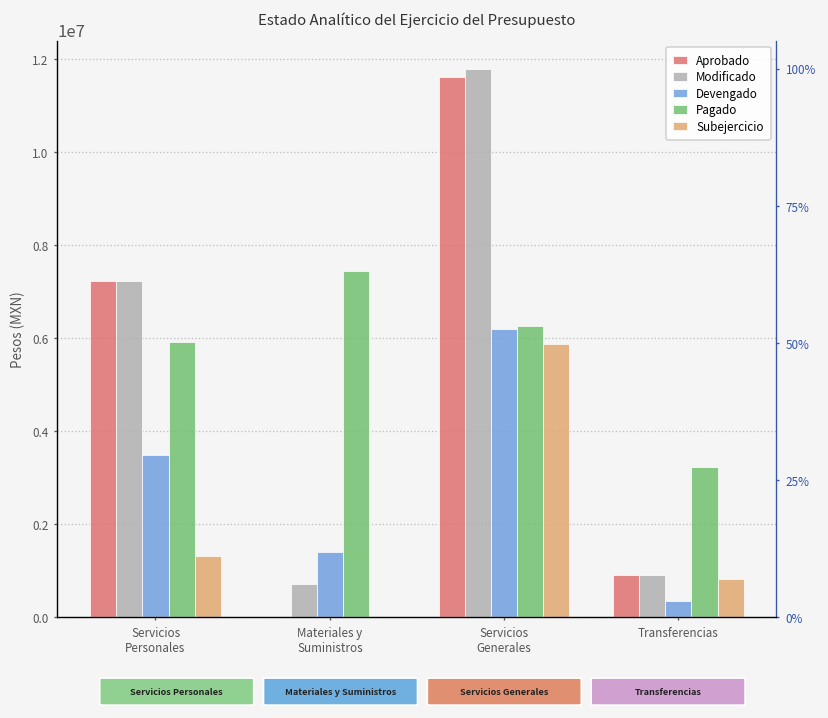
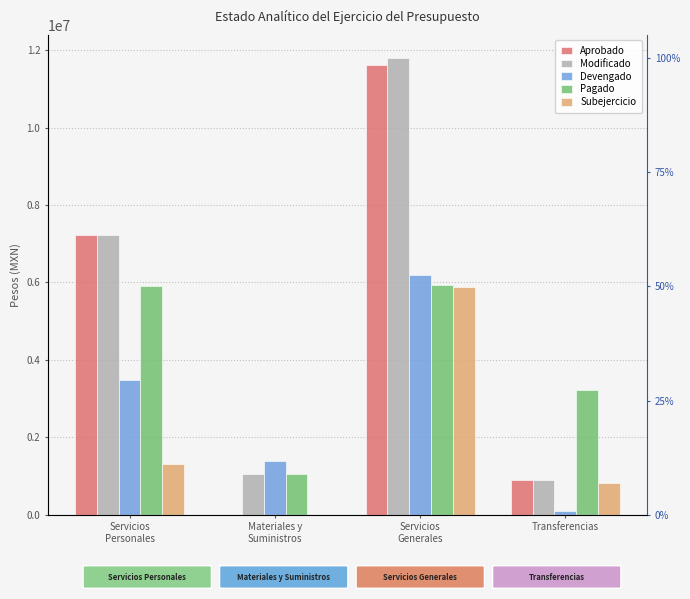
Modificado, Materiales y Suministros: 700000 -> 1000000
Pagado, Materiales y Suministros: 7400000 -> 1000000
Pagado, Servicios Generales: 6300000 -> 5900000
Devengado, Transferencias: 300000 -> 100000
